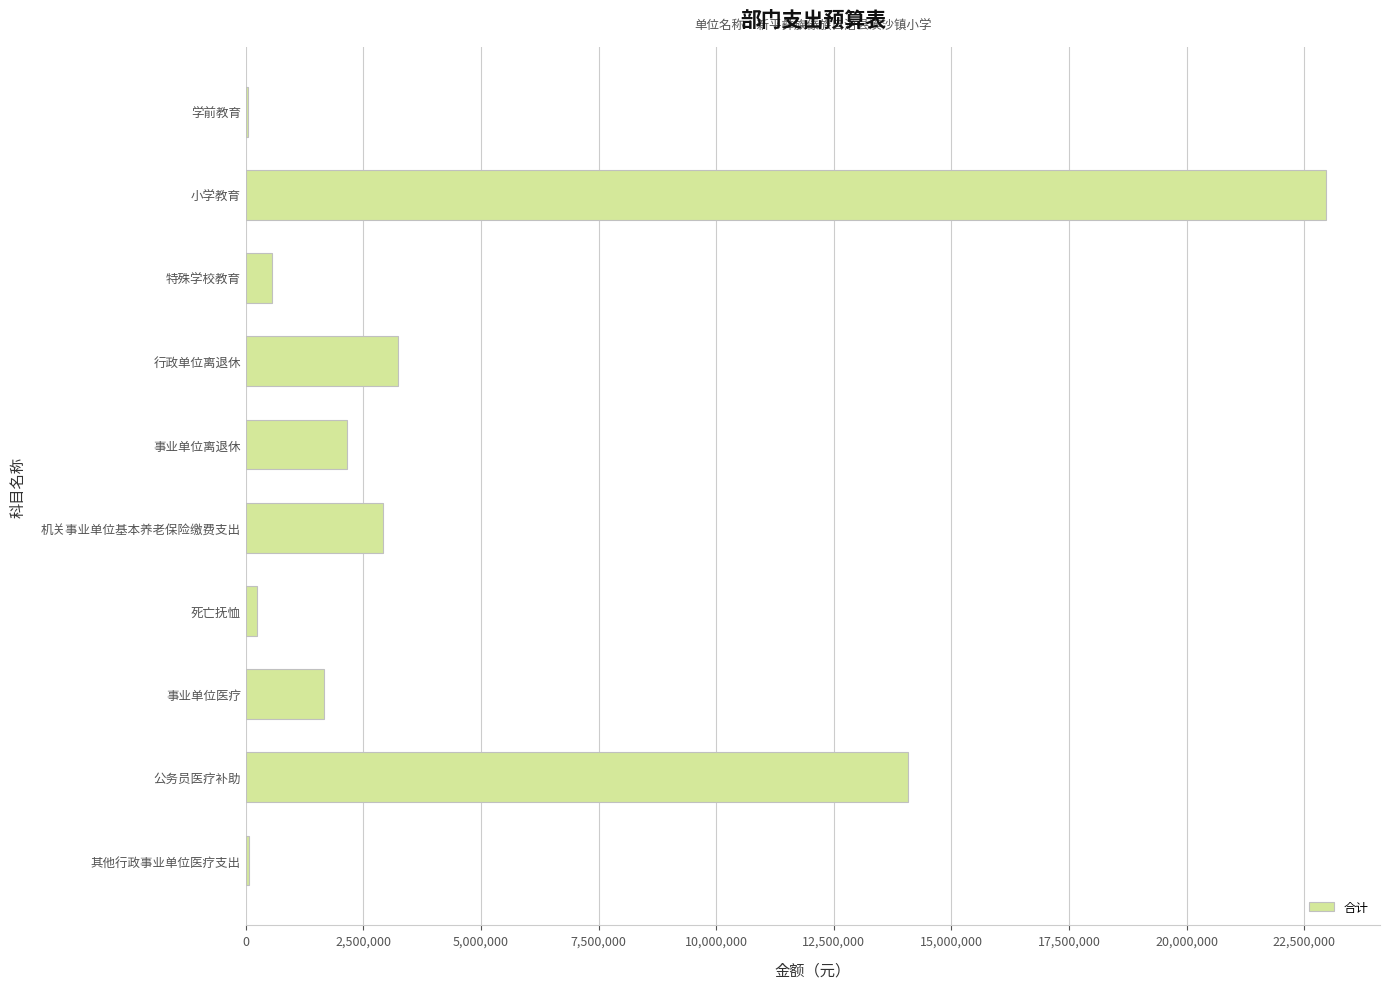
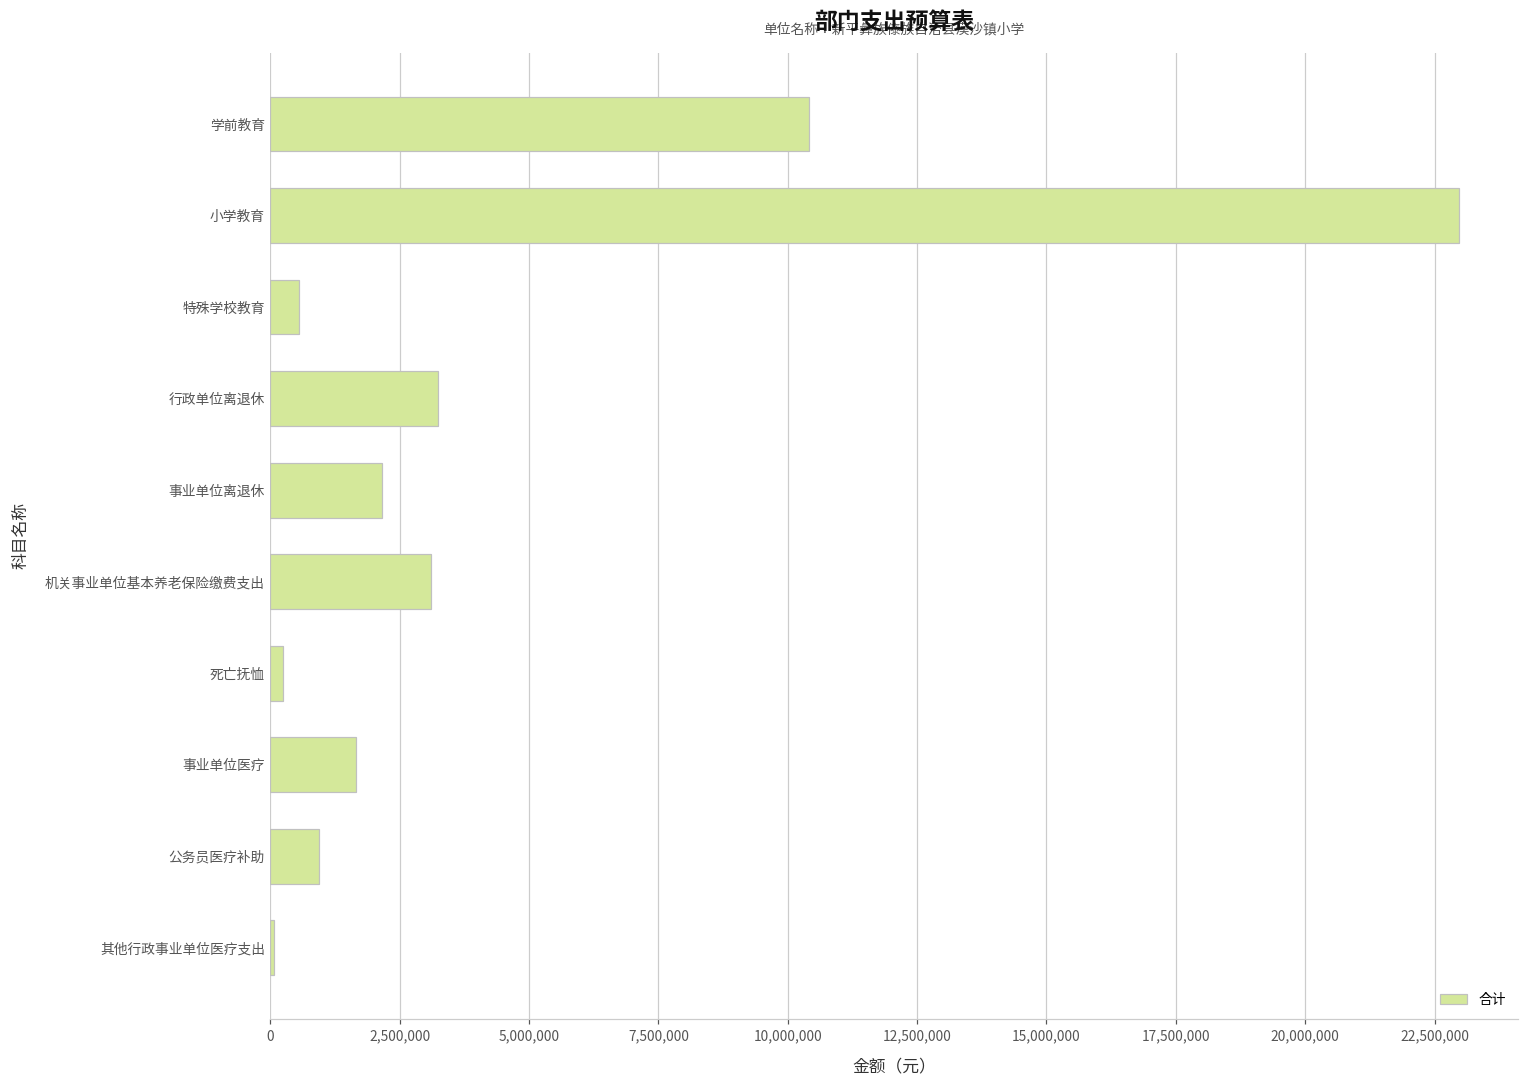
学前教育: 0 -> 10,400,000
机关事业单位基本养老保险缴费支出: 2,900,000 -> 3,100,000
公务员医疗补助: 14,100,000 -> 900,000
